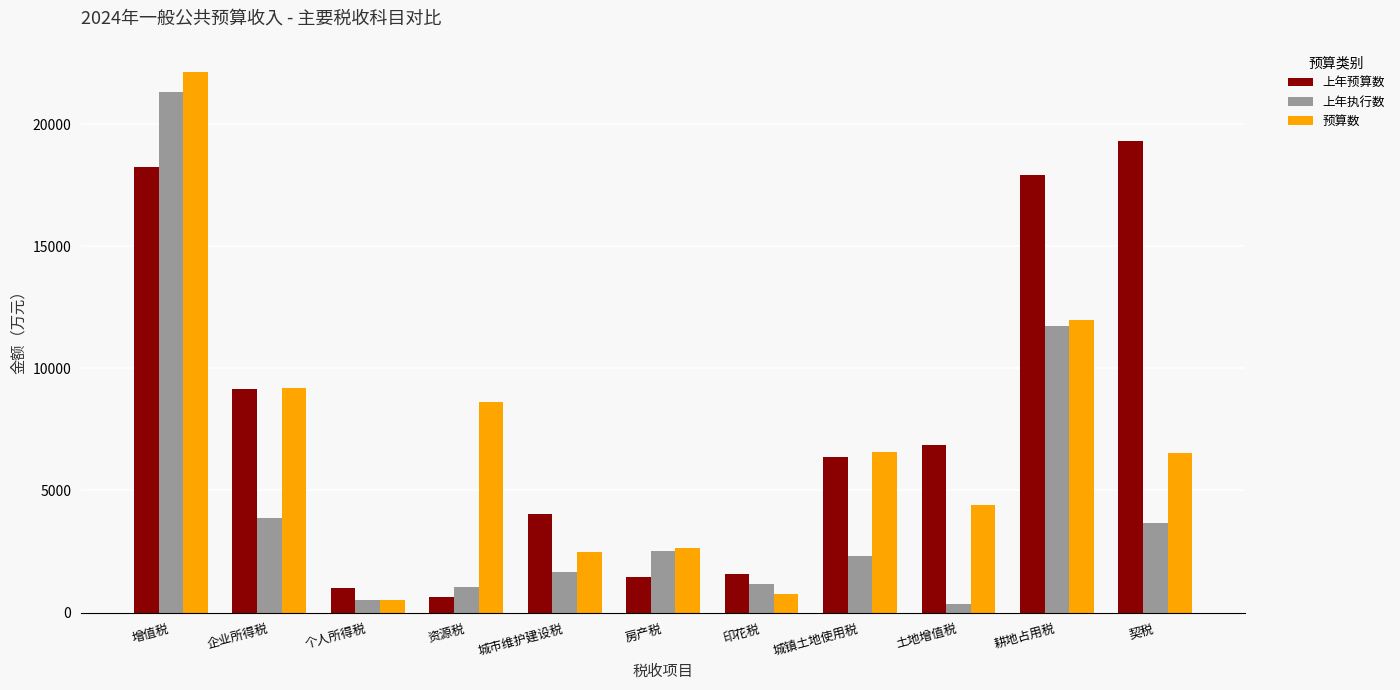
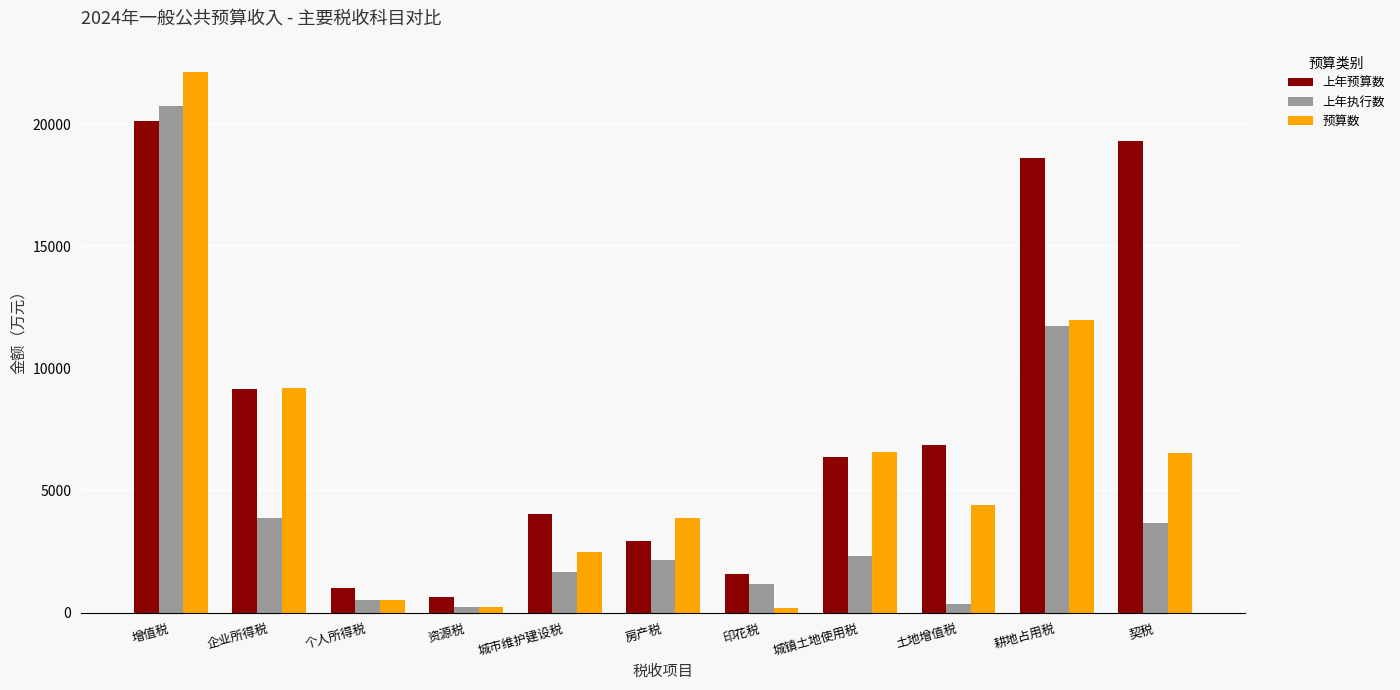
上年预算数, 增值税: 18300 -> 20200
上年执行数, 增值税: 21300 -> 20700
上年执行数, 资源税: 1000 -> 200
预算数, 资源税: 8600 -> 200
上年预算数, 房产税: 1500 -> 2900
上年执行数, 房产税: 2500 -> 2200
预算数, 房产税: 2700 -> 3900
预算数, 印花税: 800 -> 200
上年预算数, 耕地占用税: 17900 -> 18600
